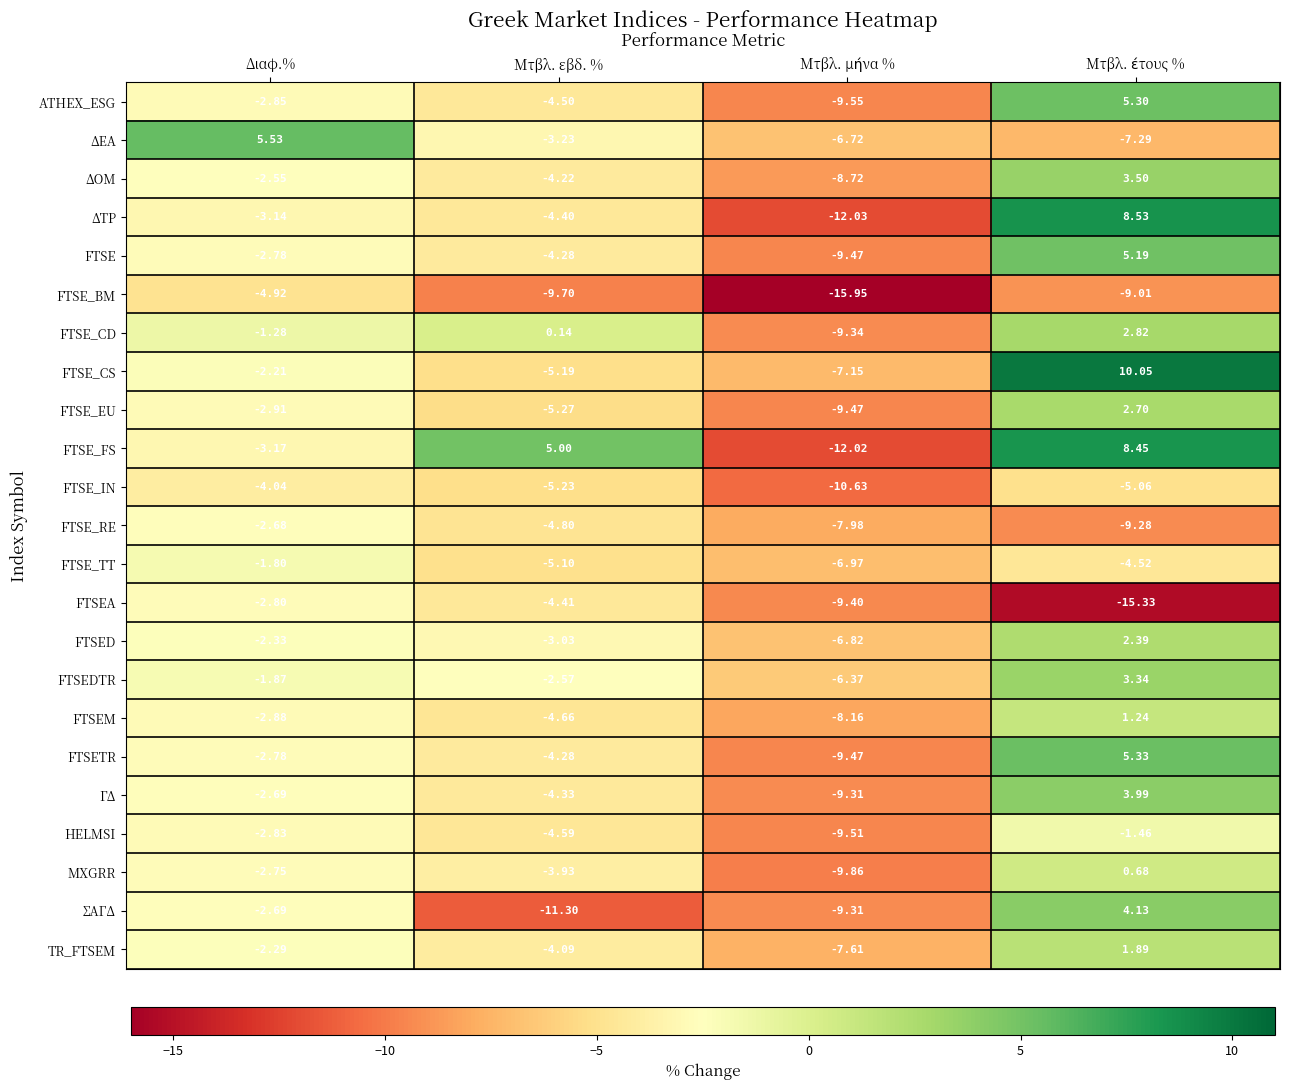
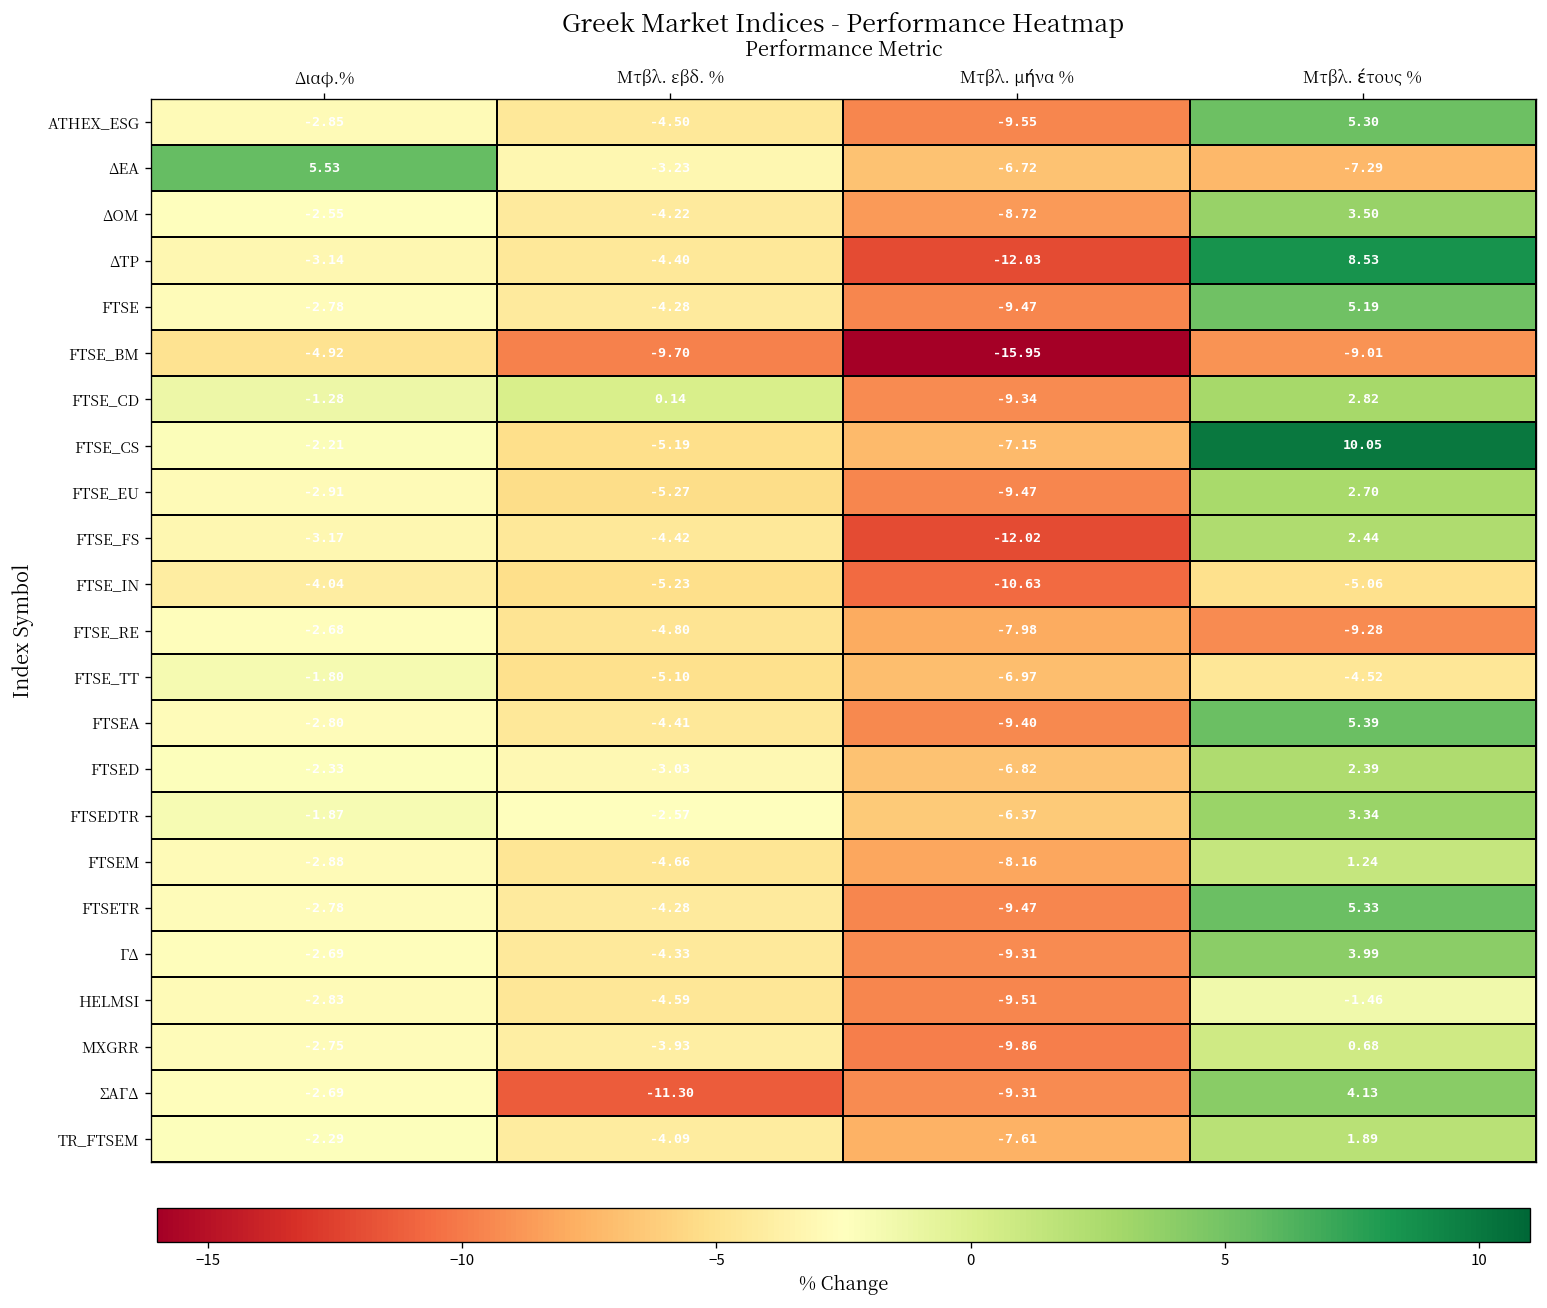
FTSE_FS, Μτβλ. εβδ. %: 5.00 -> -4.42
FTSE_FS, Μτβλ. έτους %: 8.45 -> 2.44
FTSEA, Μτβλ. έτους %: -15.33 -> 5.39
